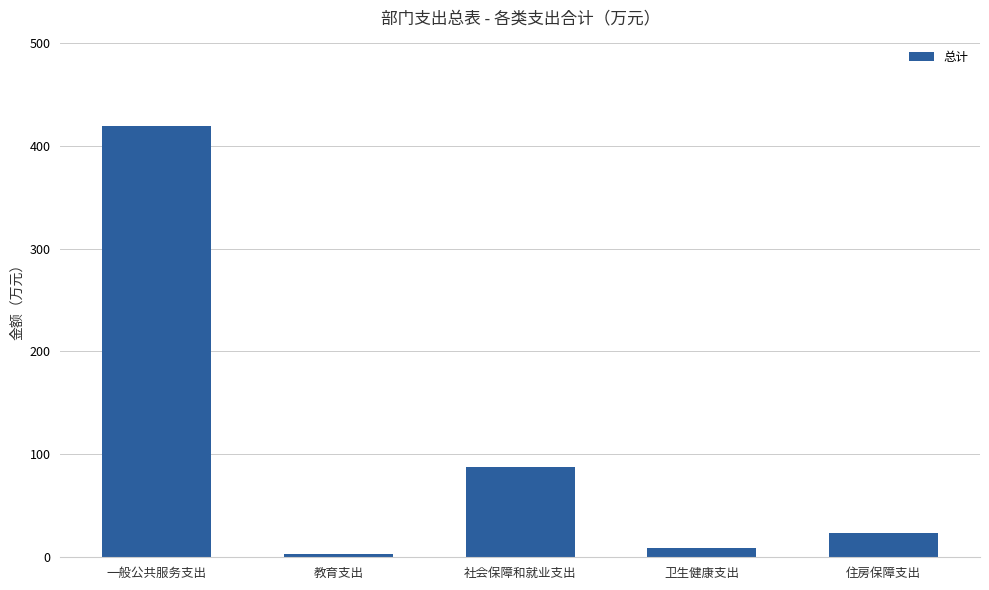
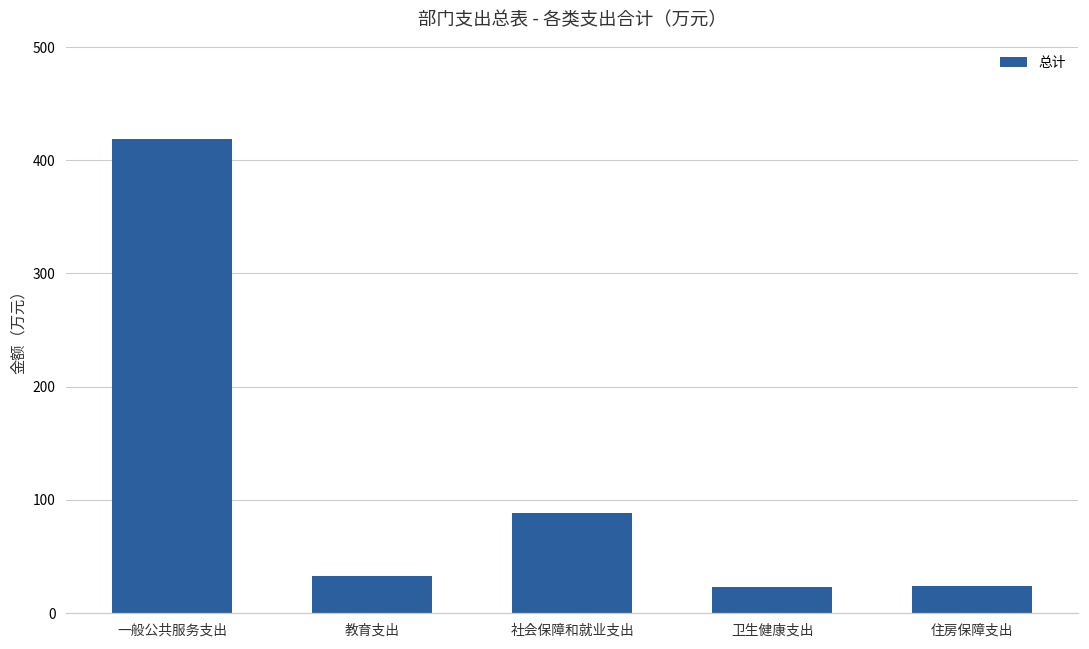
教育支出: 3 -> 33
卫生健康支出: 9 -> 23
